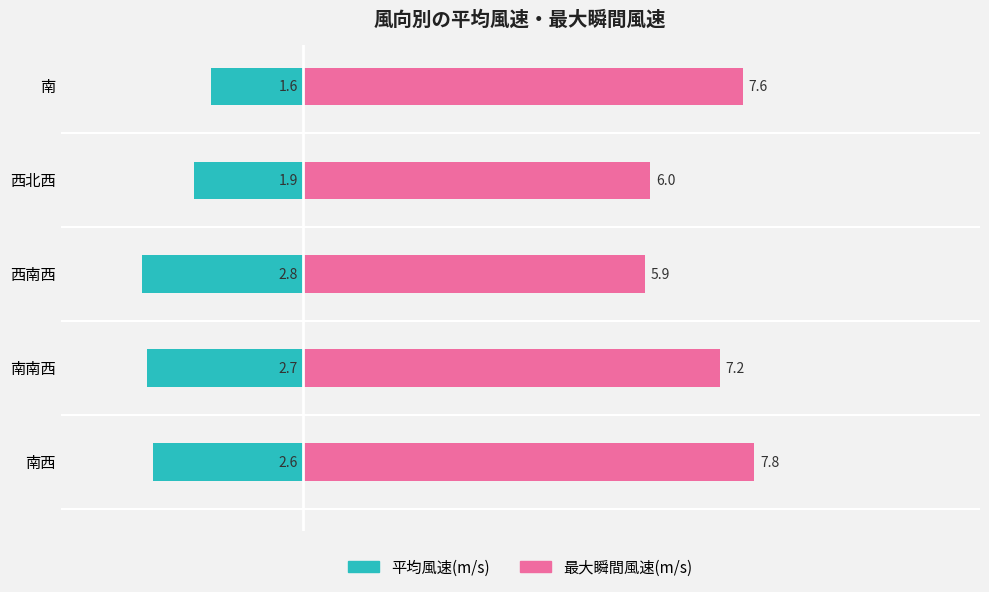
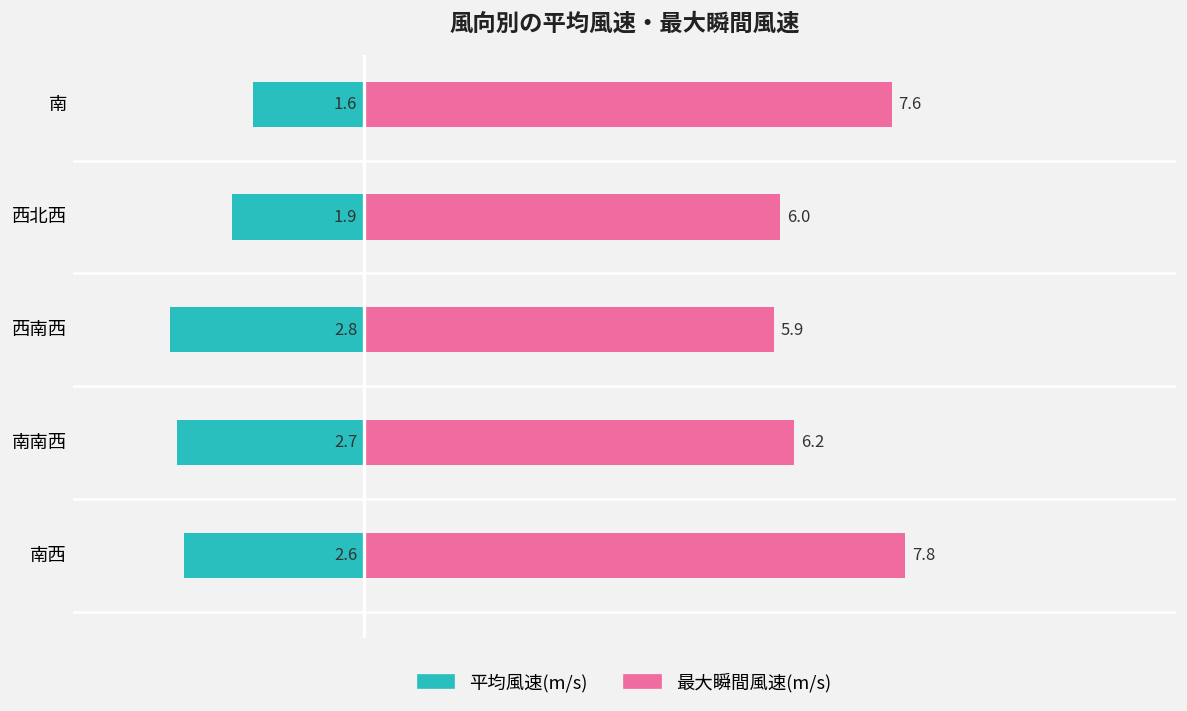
最大瞬間風速(m/s), 南南西: 7.2 -> 6.2
